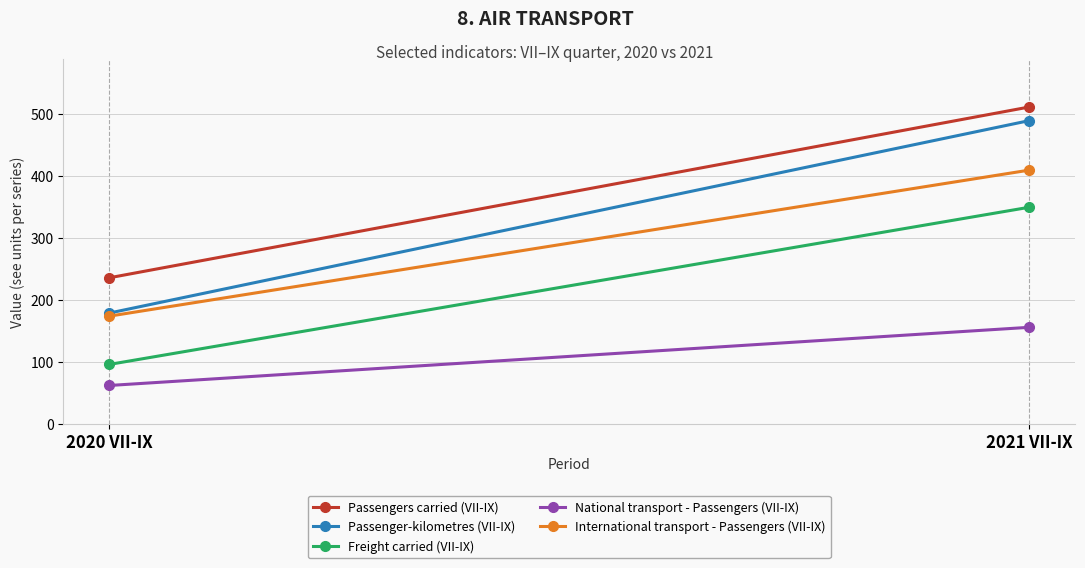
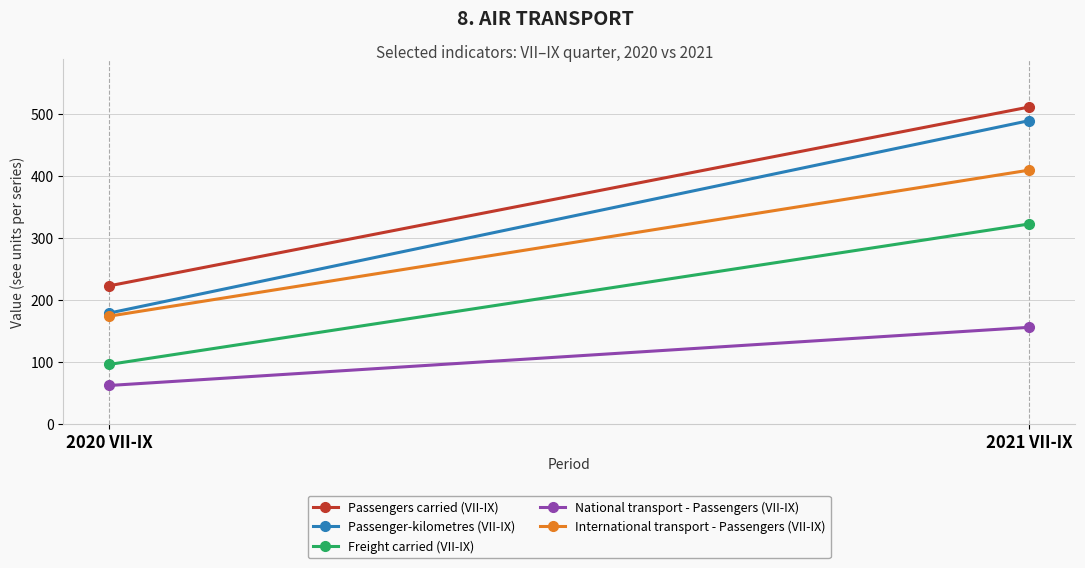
Passengers carried (VII-IX), 2020 VII-IX: 240 -> 220
Freight carried (VII-IX), 2021 VII-IX: 350 -> 320
